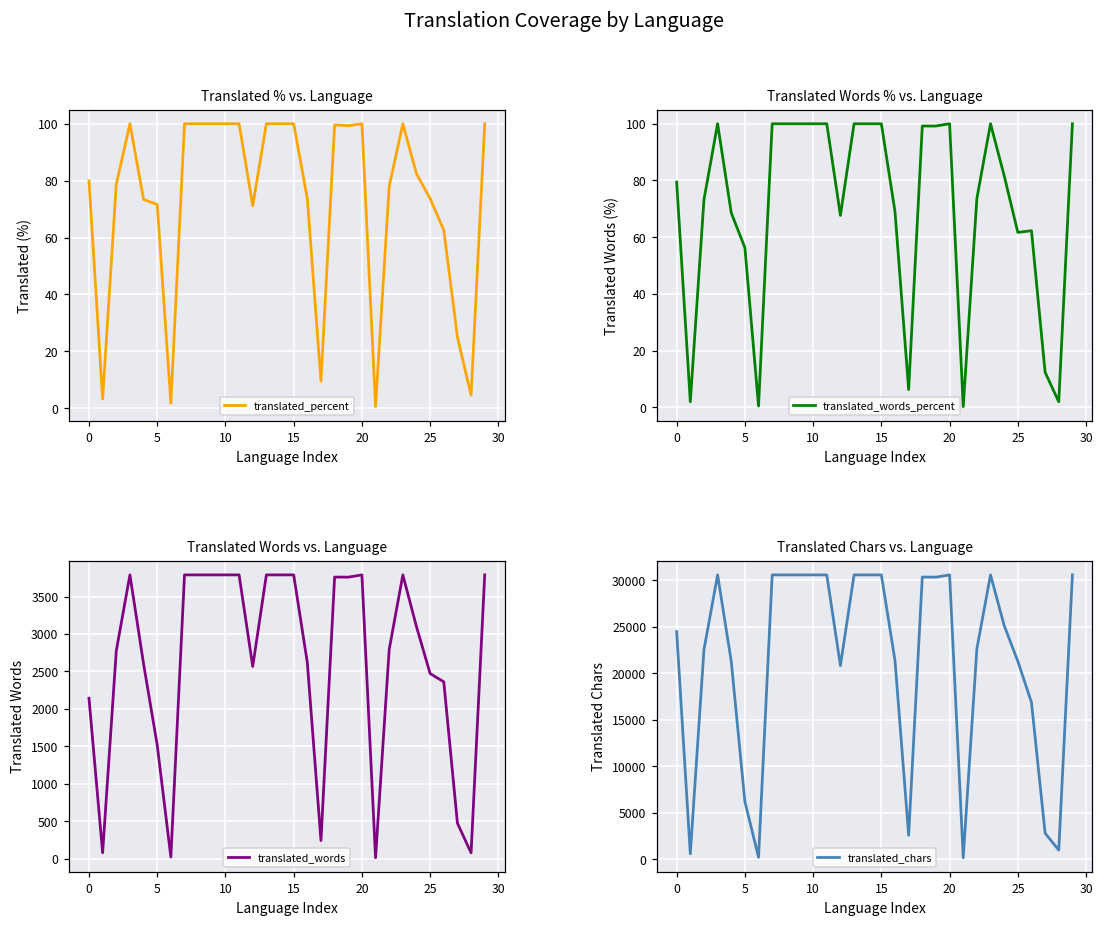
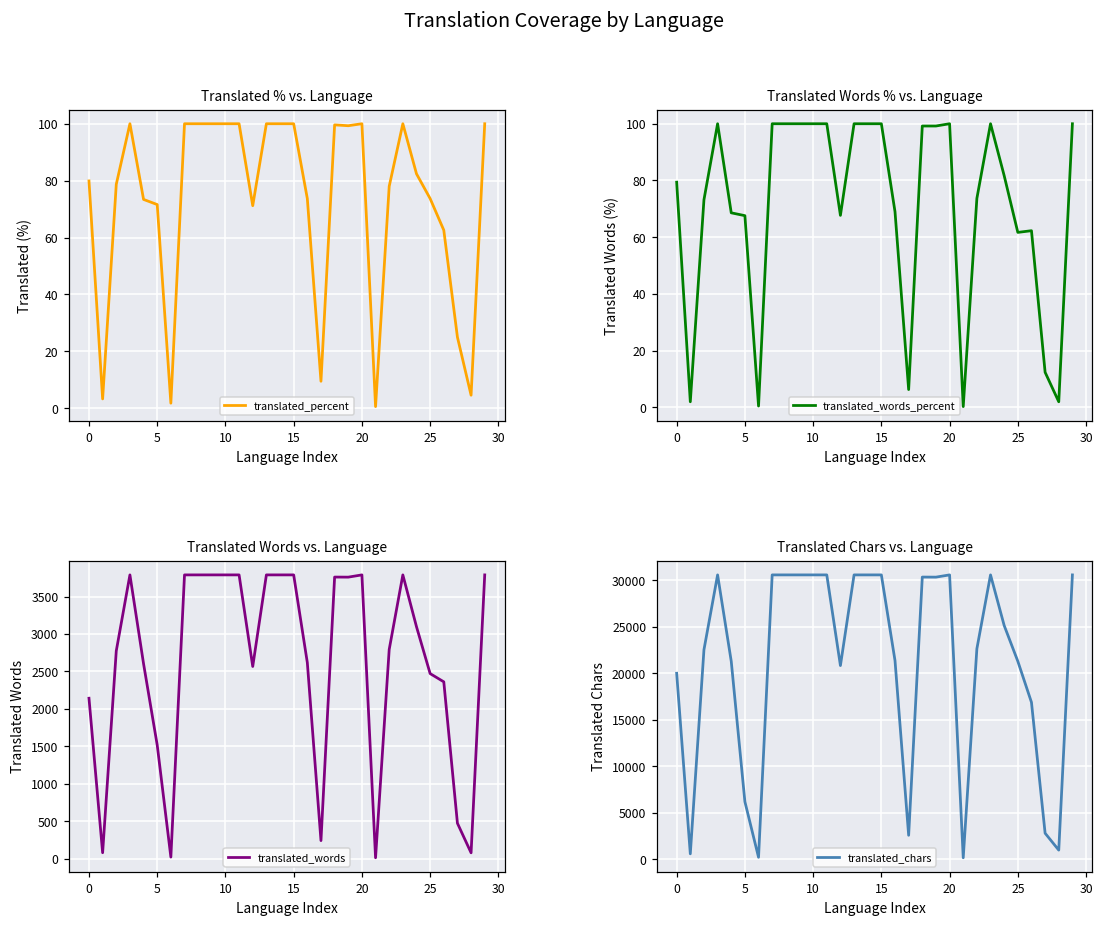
Translated Words % vs. Language, 5: 56 -> 68
Translated Chars vs. Language, 0: 24000 -> 20000
